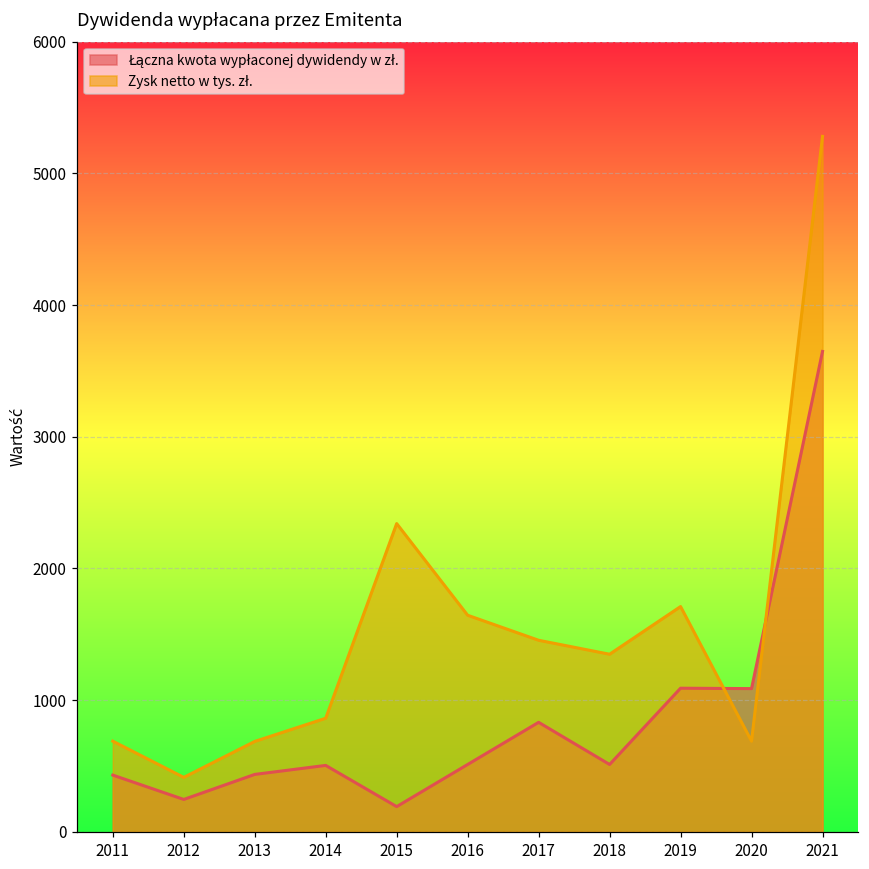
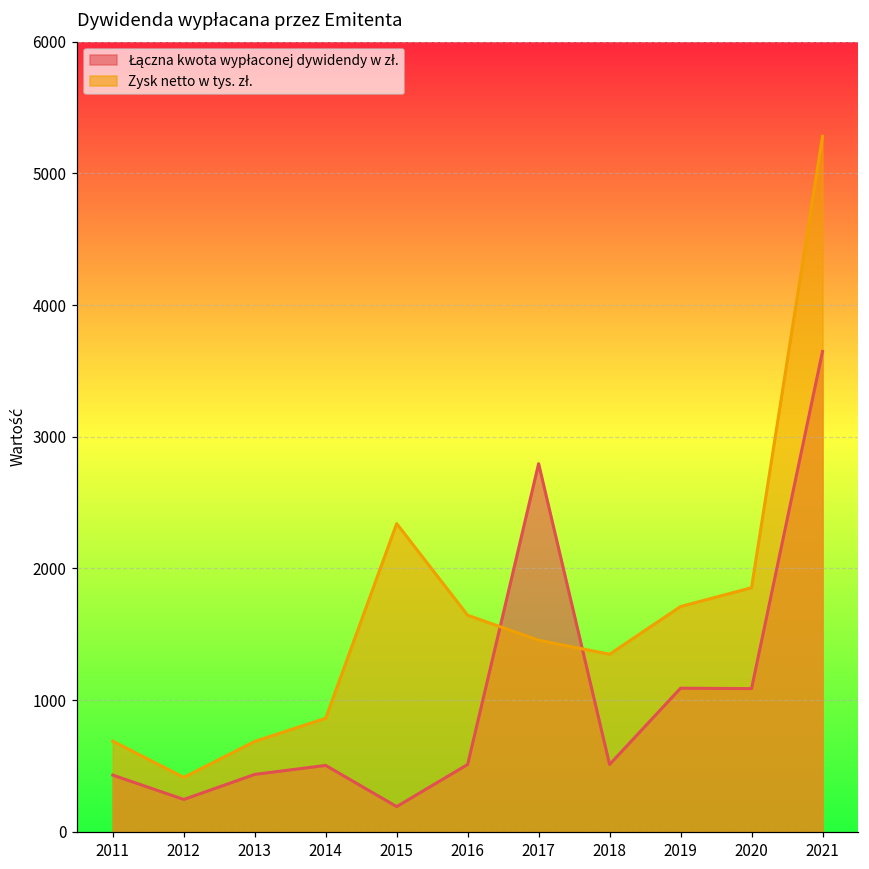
Łączna kwota wypłaconej dywidendy w zł., 2017: 830 -> 2800
Zysk netto w tys. zł., 2020: 690 -> 1850
